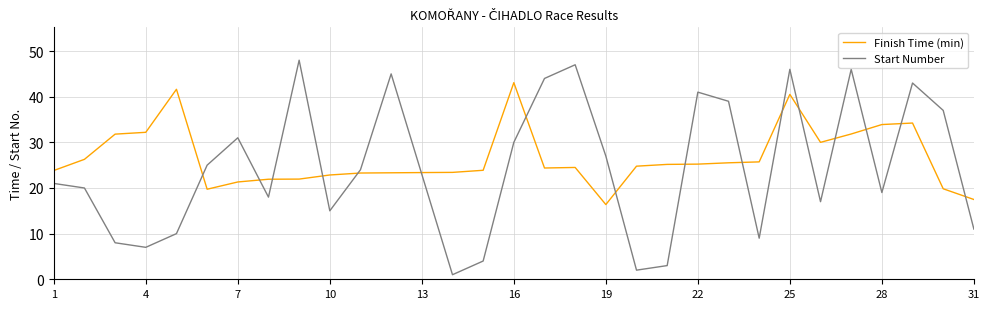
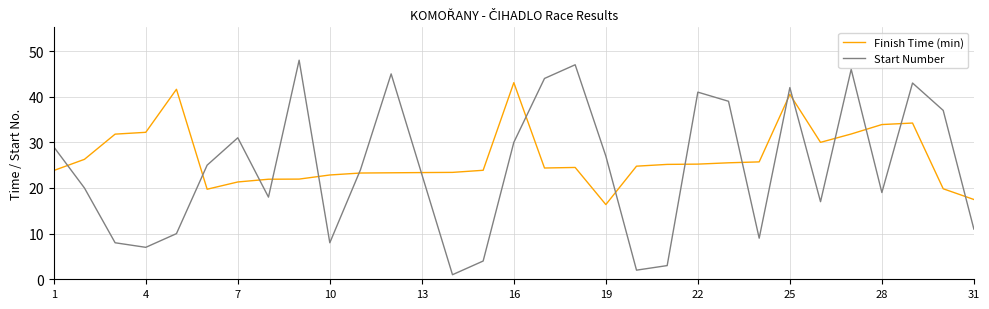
Start Number, 1: 21 -> 29
Start Number, 10: 15 -> 8
Start Number, 25: 46 -> 42
